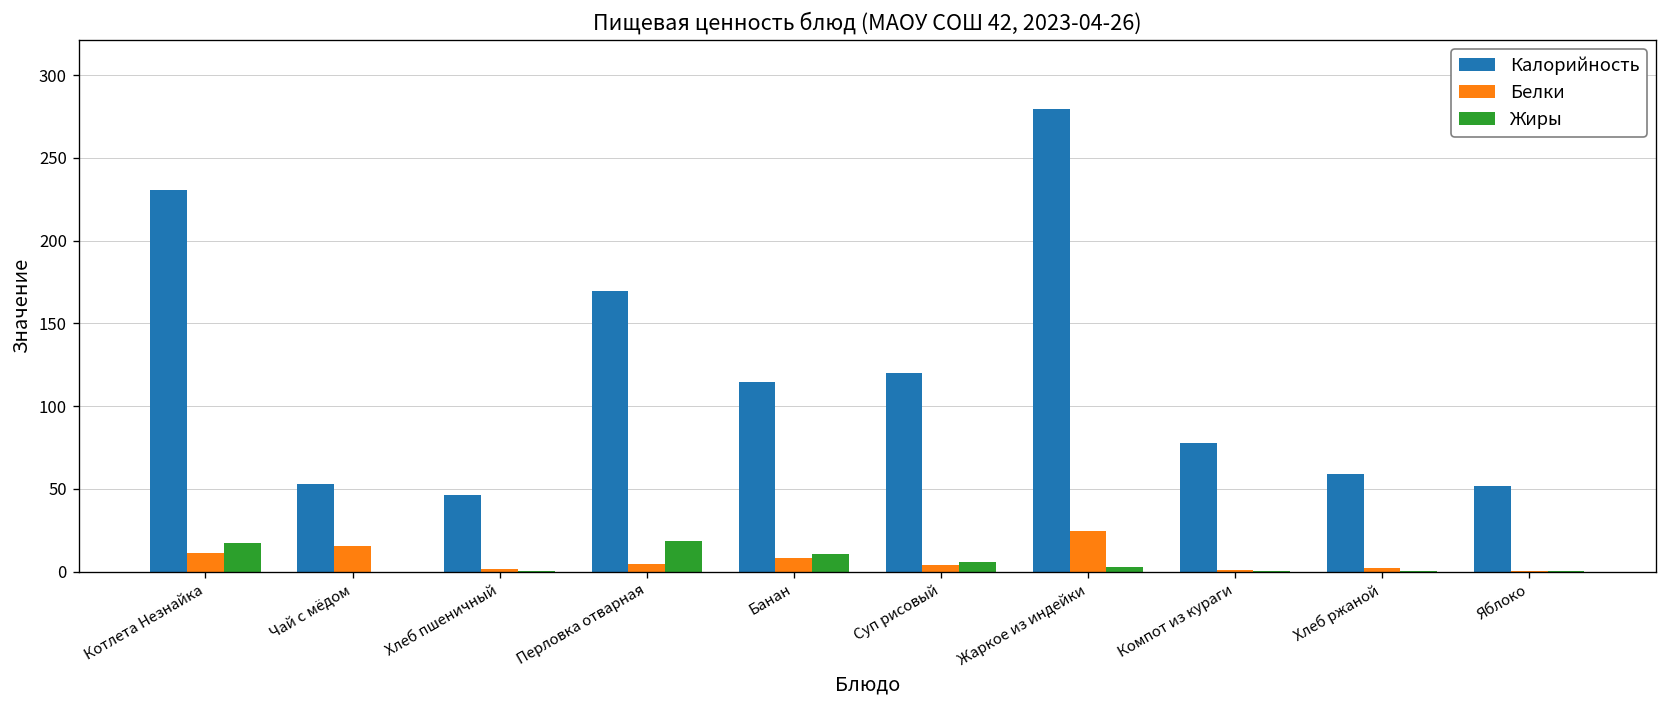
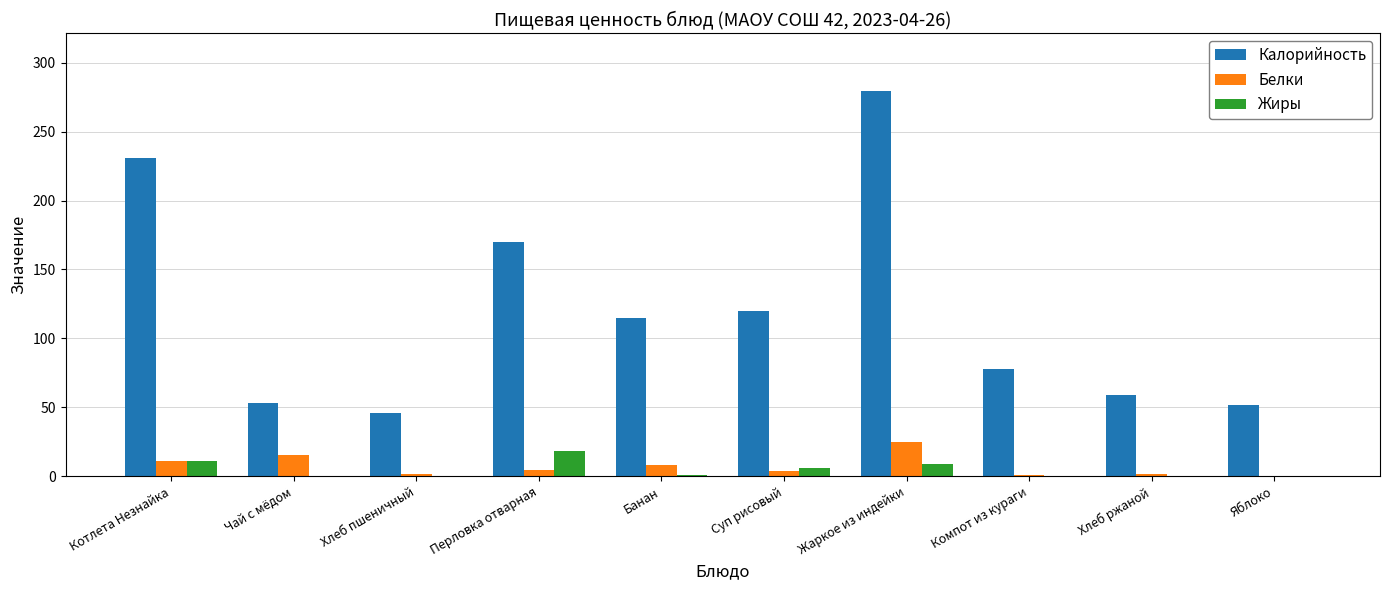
Жиры, Котлета Незнайка: 17 -> 11
Жиры, Банан: 11 -> 1
Жиры, Жаркое из индейки: 3 -> 9
